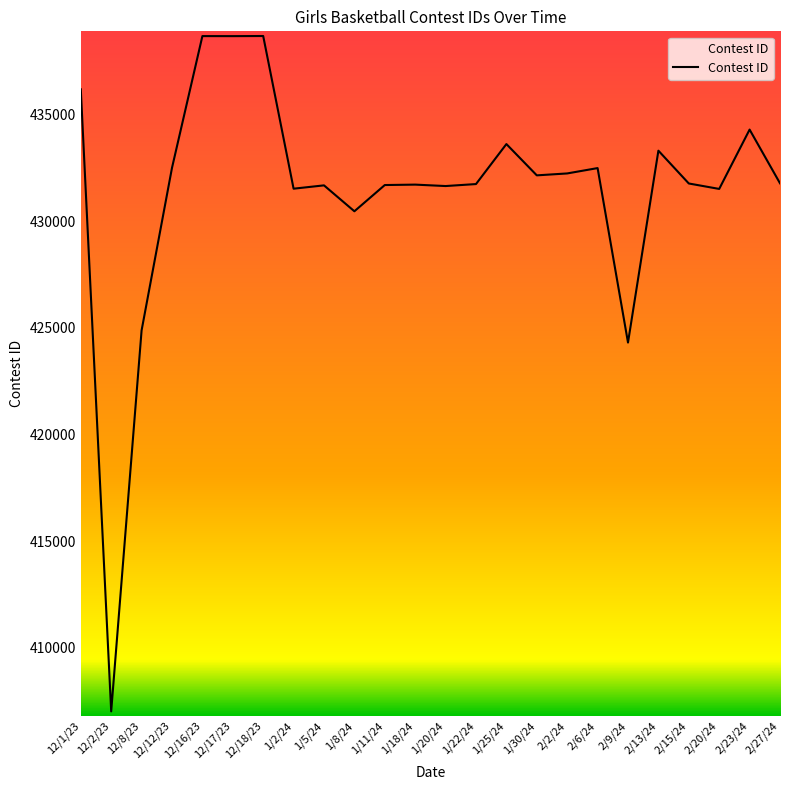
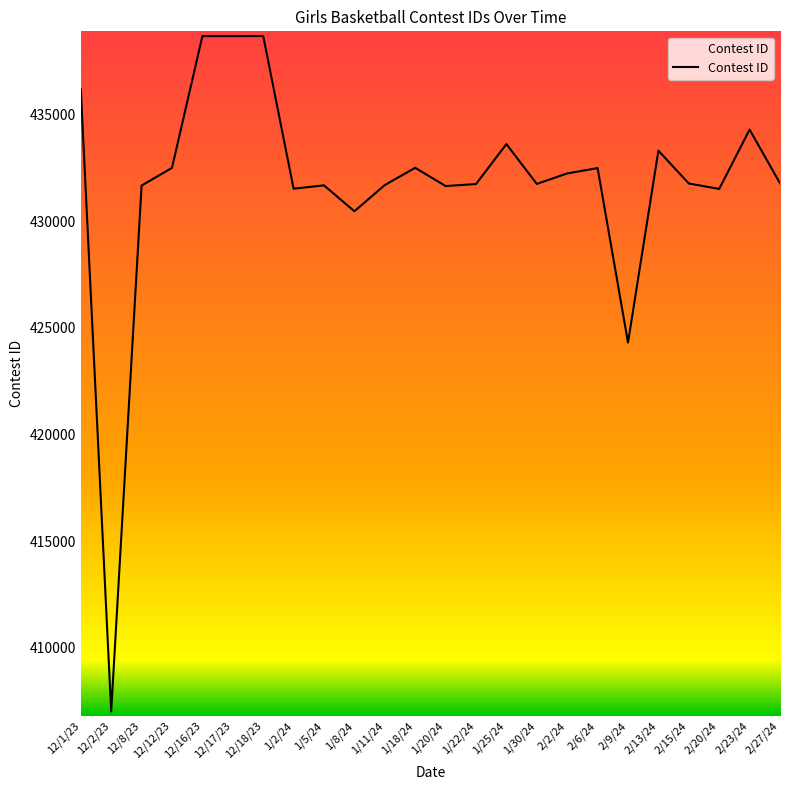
12/8/23: 424900 -> 431700
1/18/24: 431700 -> 432500
1/30/24: 432200 -> 431800
